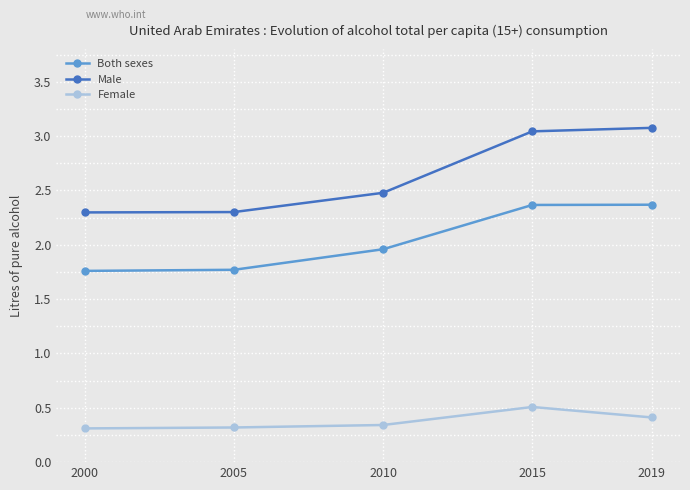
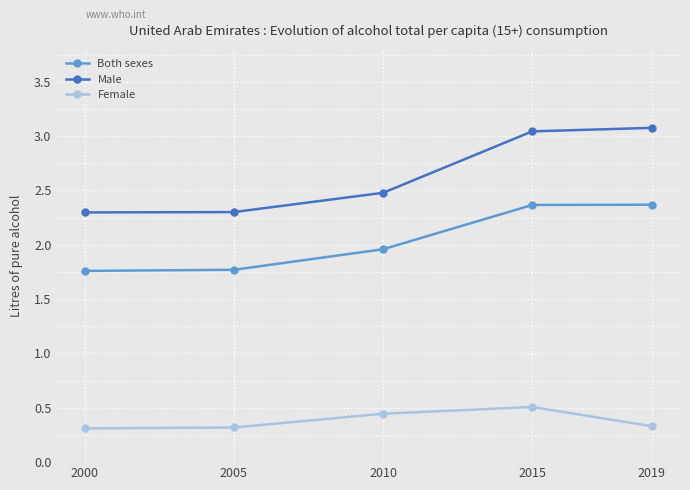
Female, 2010: 0.34 -> 0.45
Female, 2019: 0.41 -> 0.33
